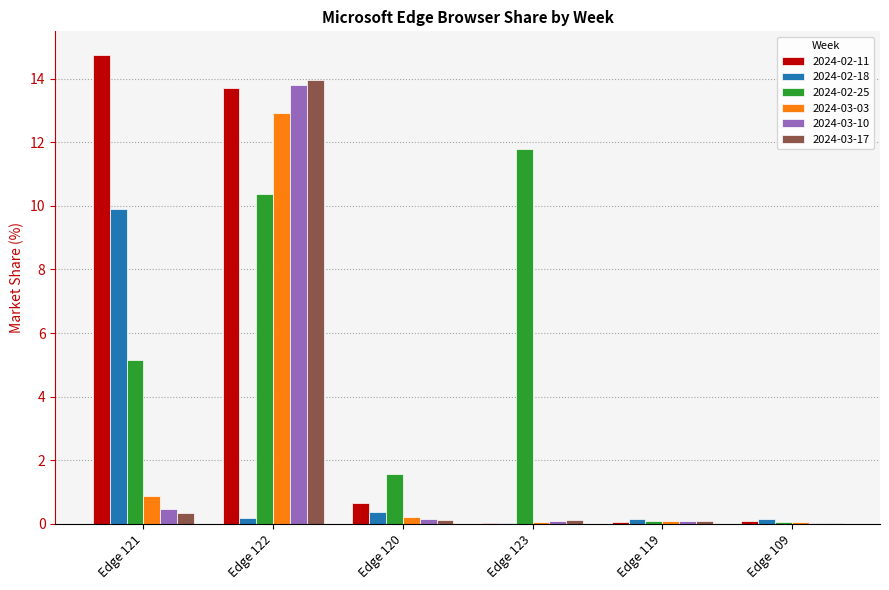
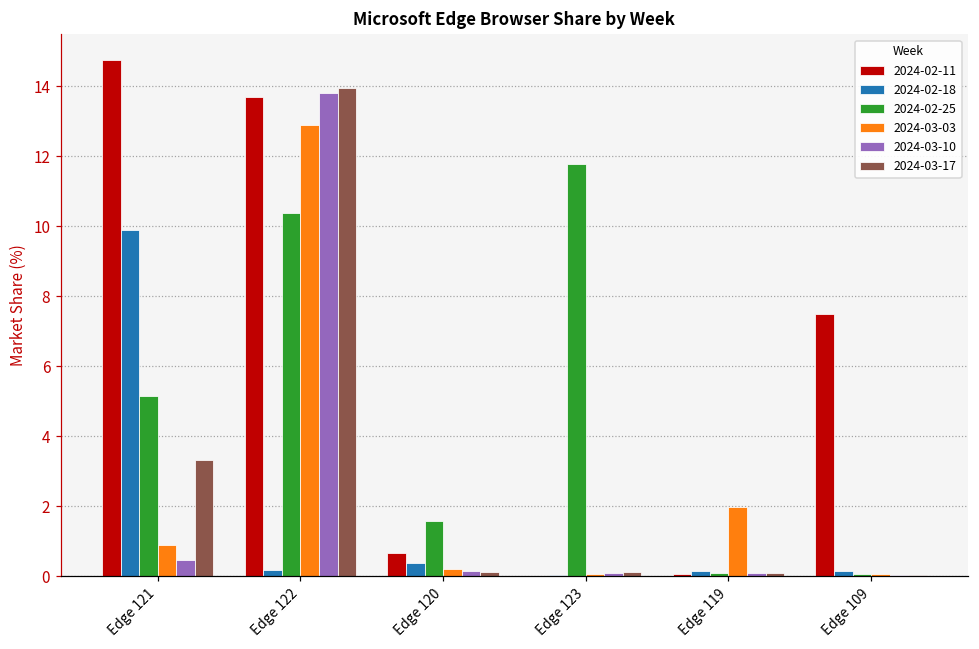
2024-03-17, Edge 121: 0.3 -> 3.3
2024-03-03, Edge 119: 0.1 -> 2.0
2024-02-11, Edge 109: 0.1 -> 7.5
